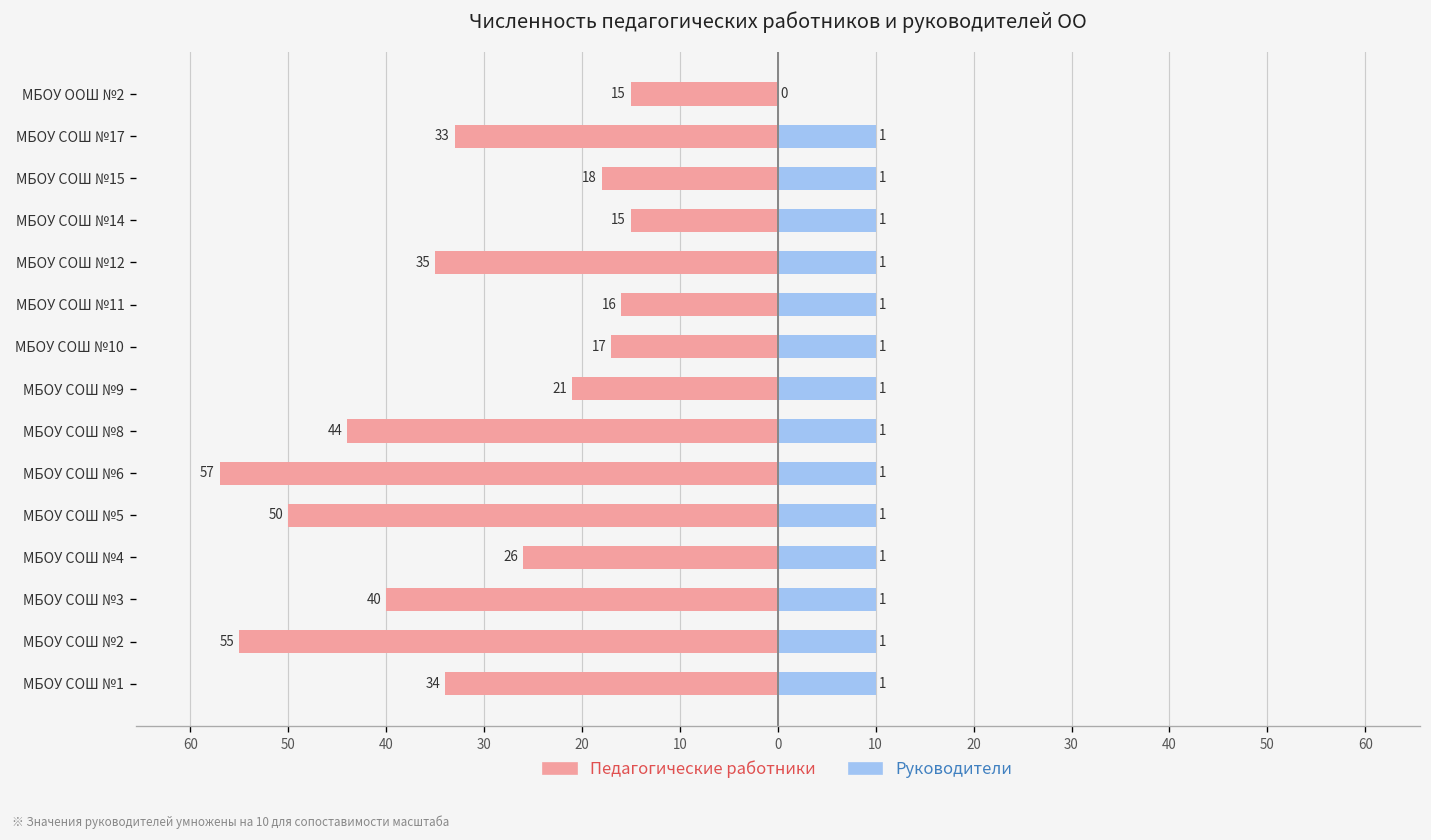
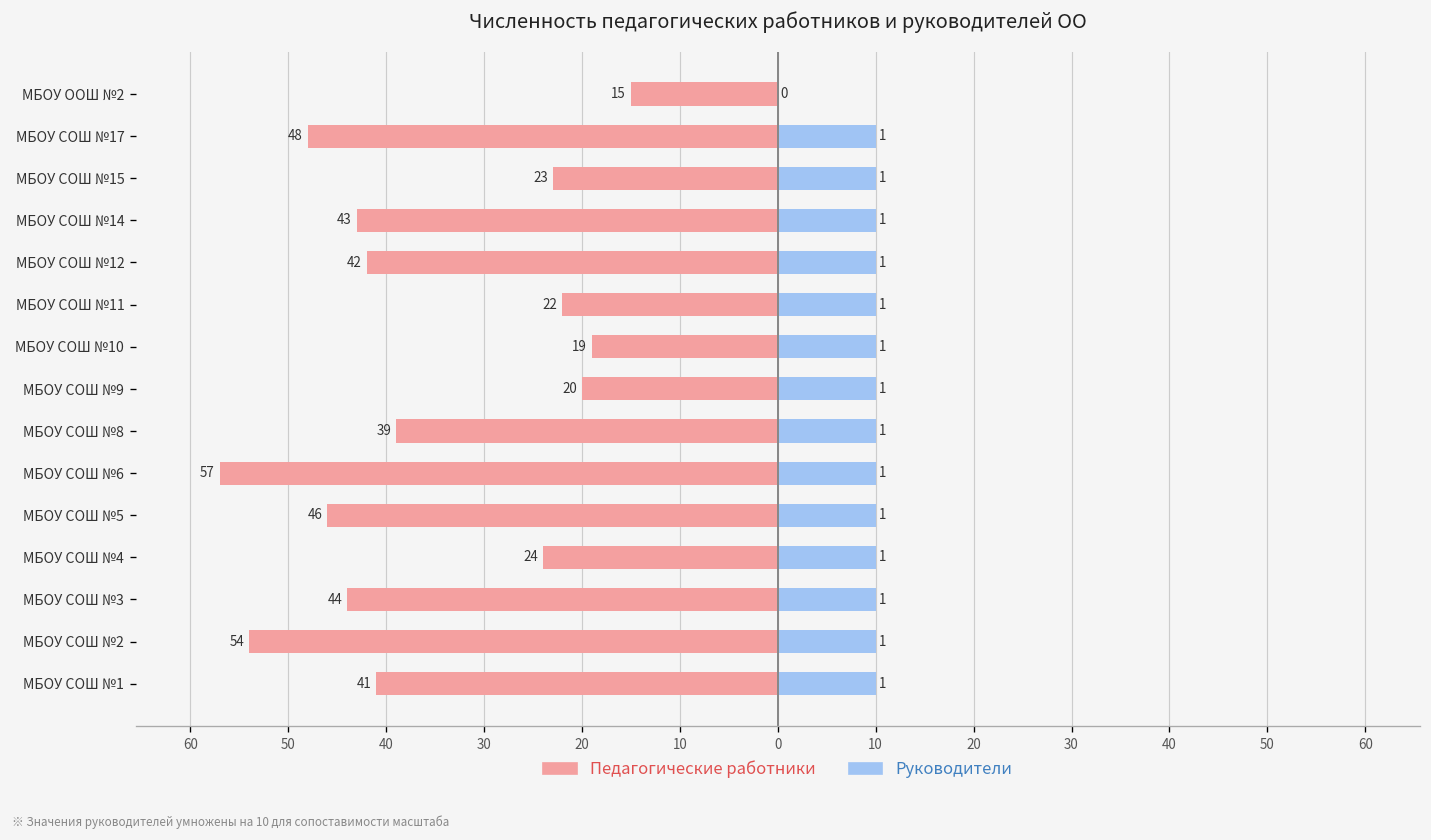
Педагогические работники, МБОУ СОШ №17: 33 -> 48
Педагогические работники, МБОУ СОШ №15: 18 -> 23
Педагогические работники, МБОУ СОШ №14: 15 -> 43
Педагогические работники, МБОУ СОШ №12: 35 -> 42
Педагогические работники, МБОУ СОШ №11: 16 -> 22
Педагогические работники, МБОУ СОШ №10: 17 -> 19
Педагогические работники, МБОУ СОШ №9: 21 -> 20
Педагогические работники, МБОУ СОШ №8: 44 -> 39
Педагогические работники, МБОУ СОШ №5: 50 -> 46
Педагогические работники, МБОУ СОШ №4: 26 -> 24
Педагогические работники, МБОУ СОШ №3: 40 -> 44
Педагогические работники, МБОУ СОШ №2: 55 -> 54
Педагогические работники, МБОУ СОШ №1: 34 -> 41
